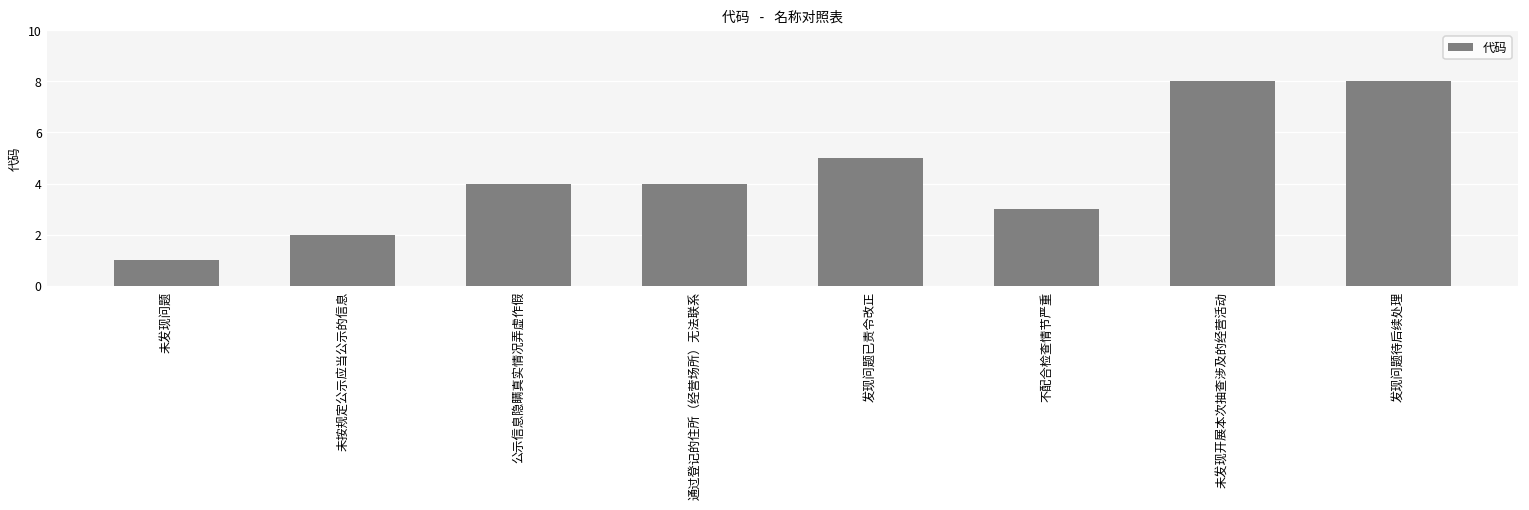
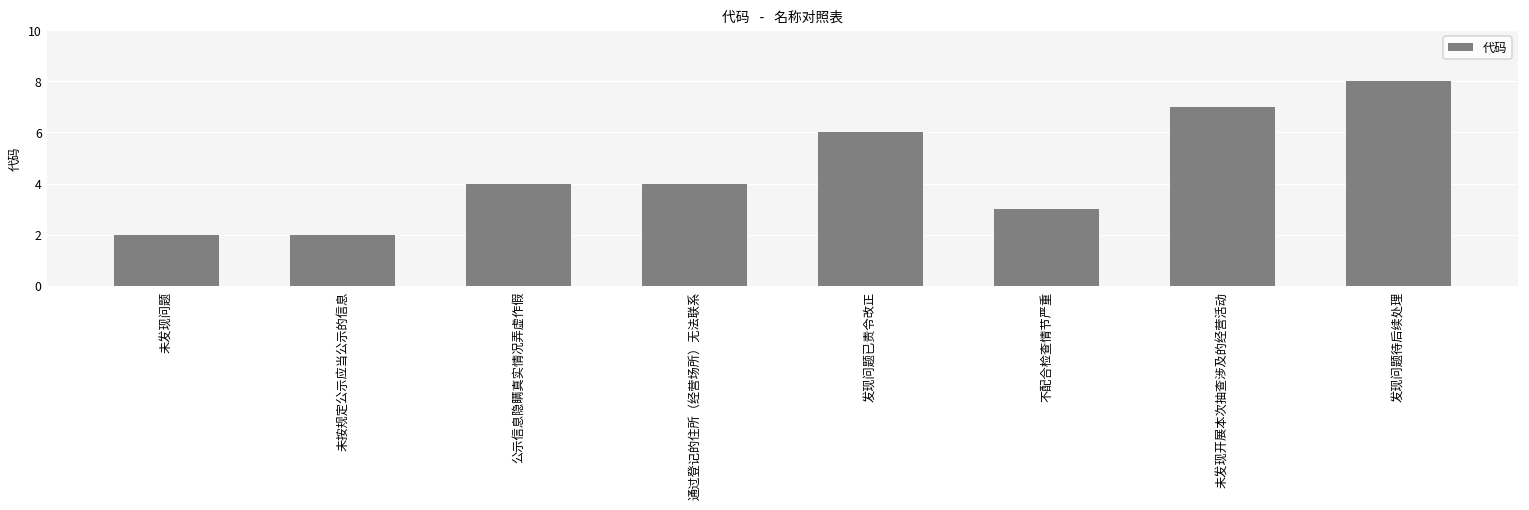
未发现问题: 1 -> 2
发现问题已责令改正: 5 -> 6
未发现开展本次抽查涉及的经营活动: 8 -> 7
